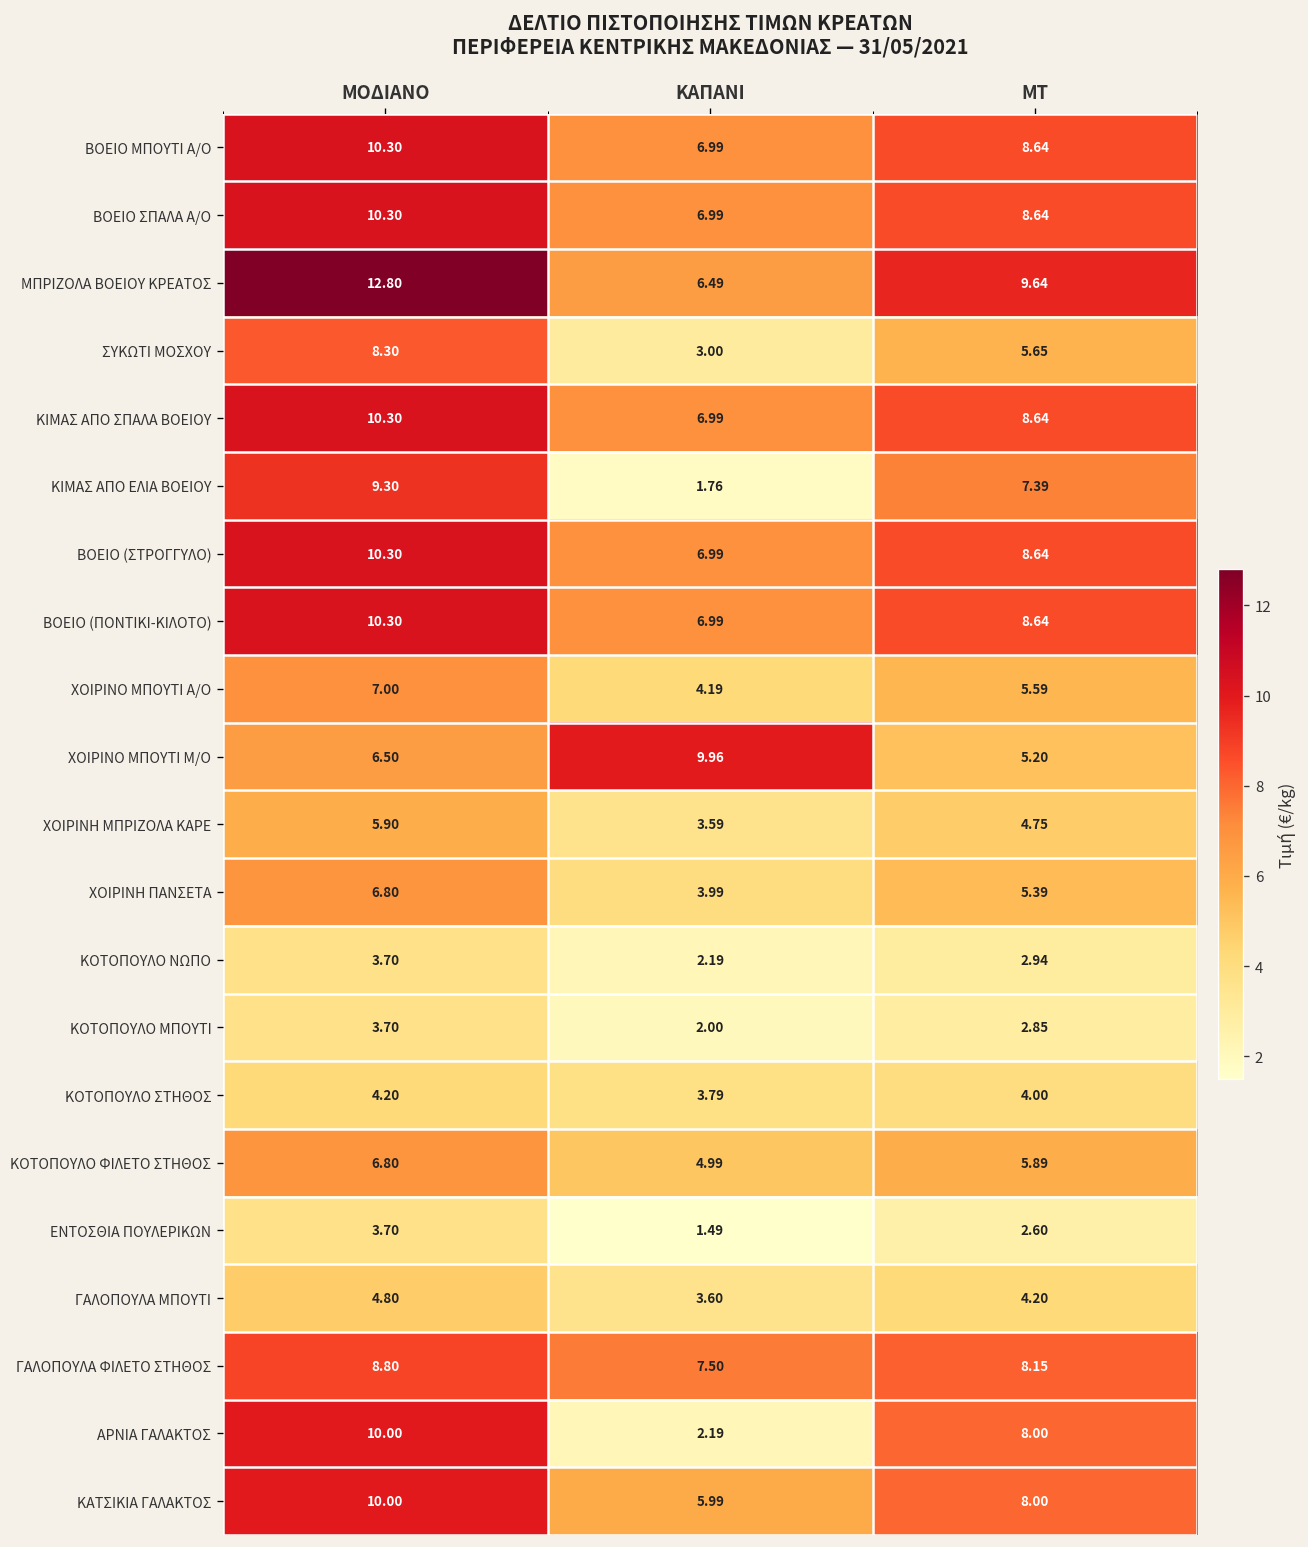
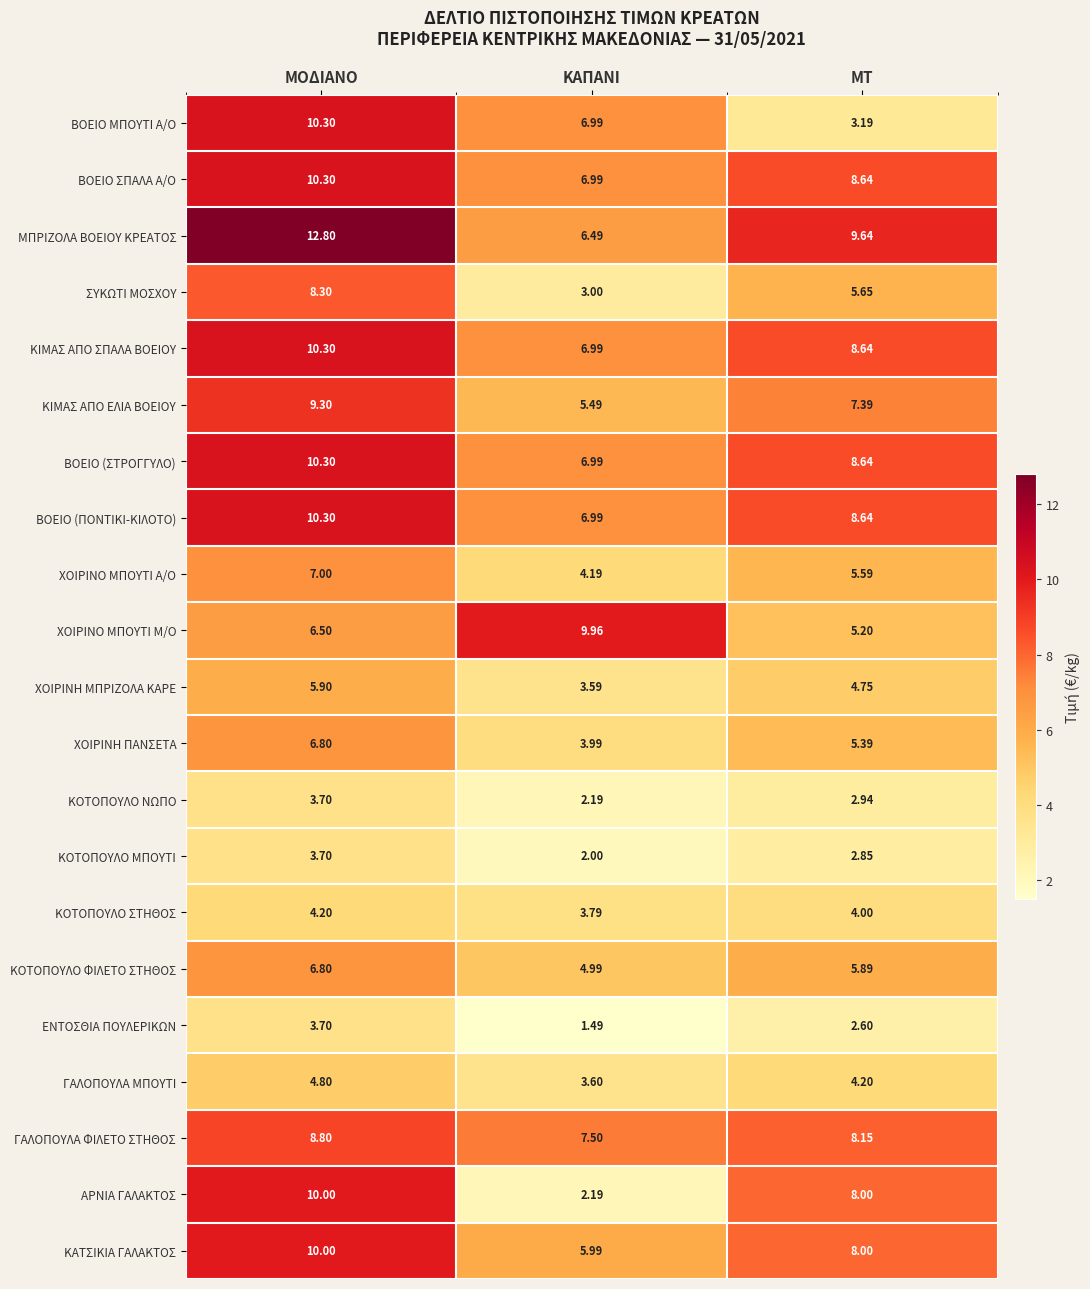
ΒΟΕΙΟ ΜΠΟΥΤΙ Α/Ο, ΜΤ: 8.64 -> 3.19
ΚΙΜΑΣ ΑΠΟ ΕΛΙΑ ΒΟΕΙΟΥ, ΚΑΠΑΝΙ: 1.76 -> 5.49
